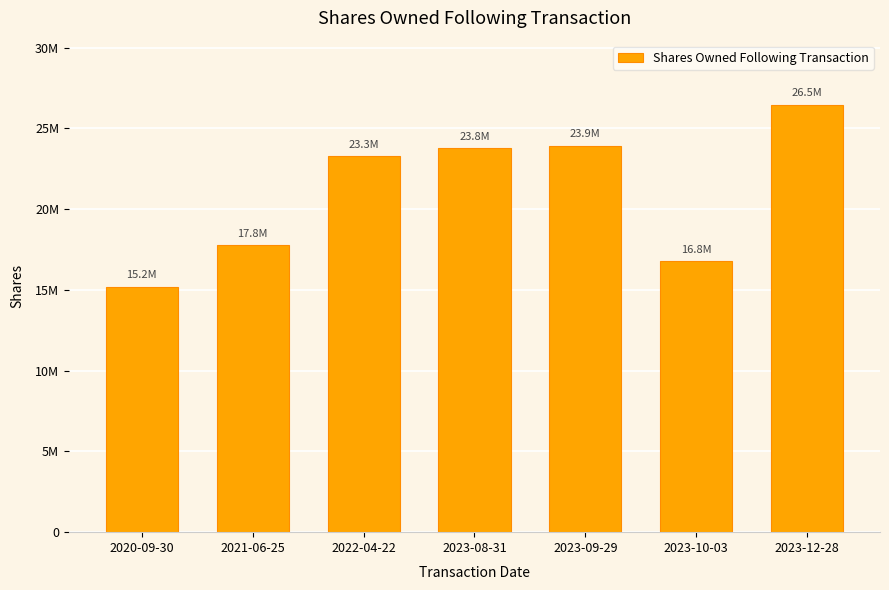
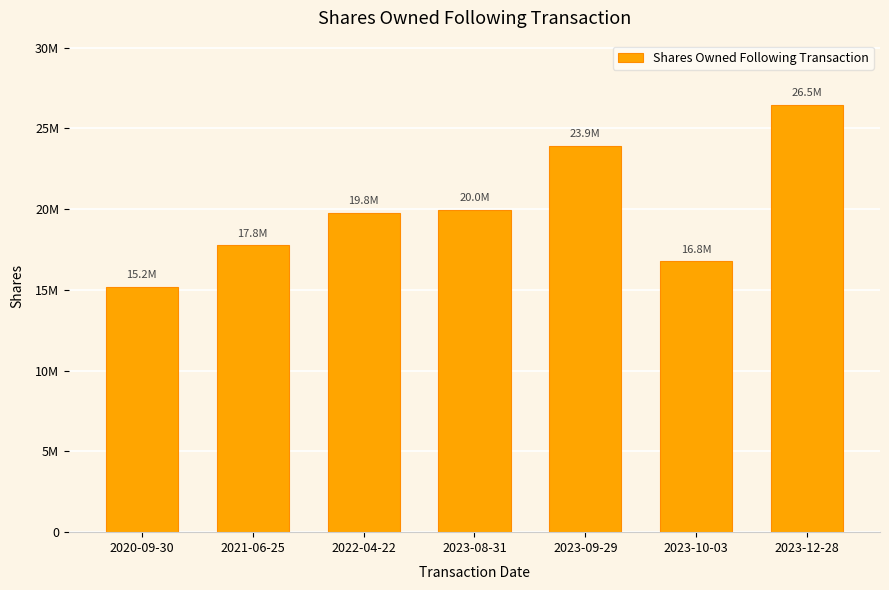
2022-04-22: 23.3M -> 19.8M
2023-08-31: 23.8M -> 20.0M
